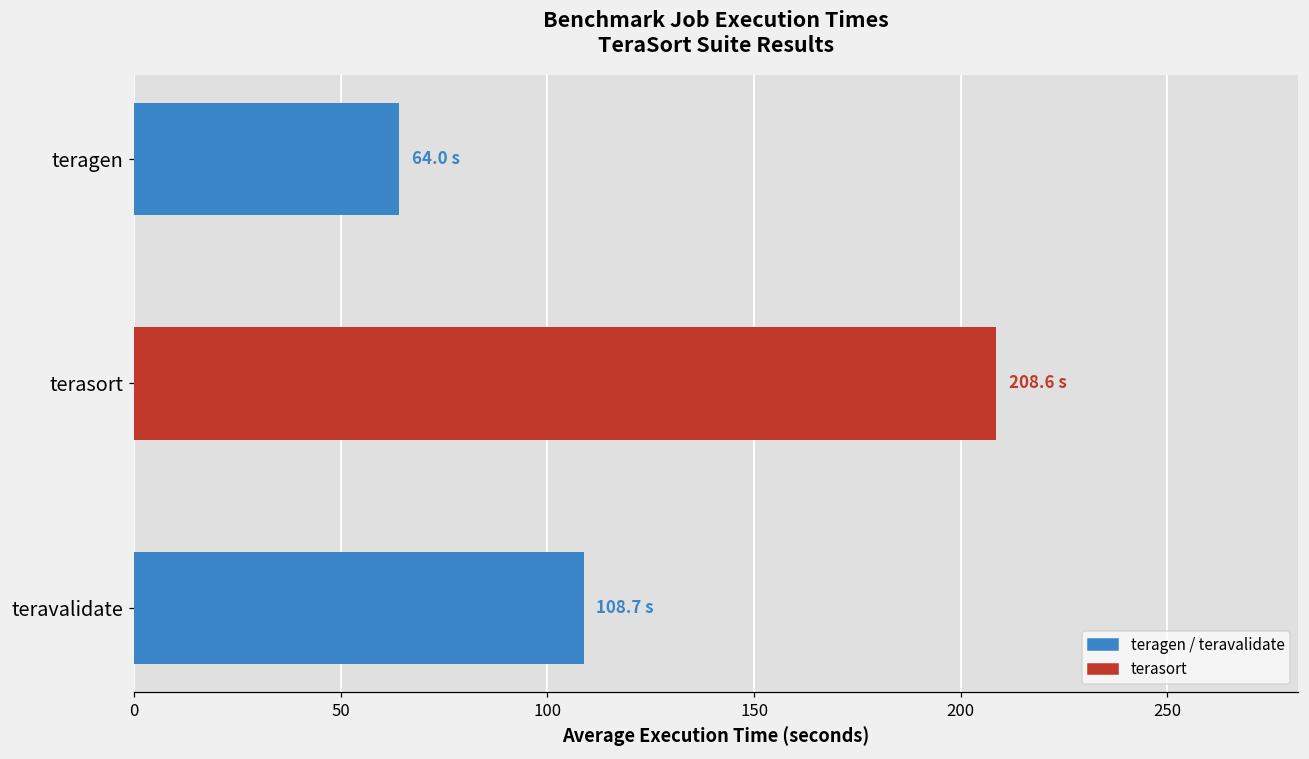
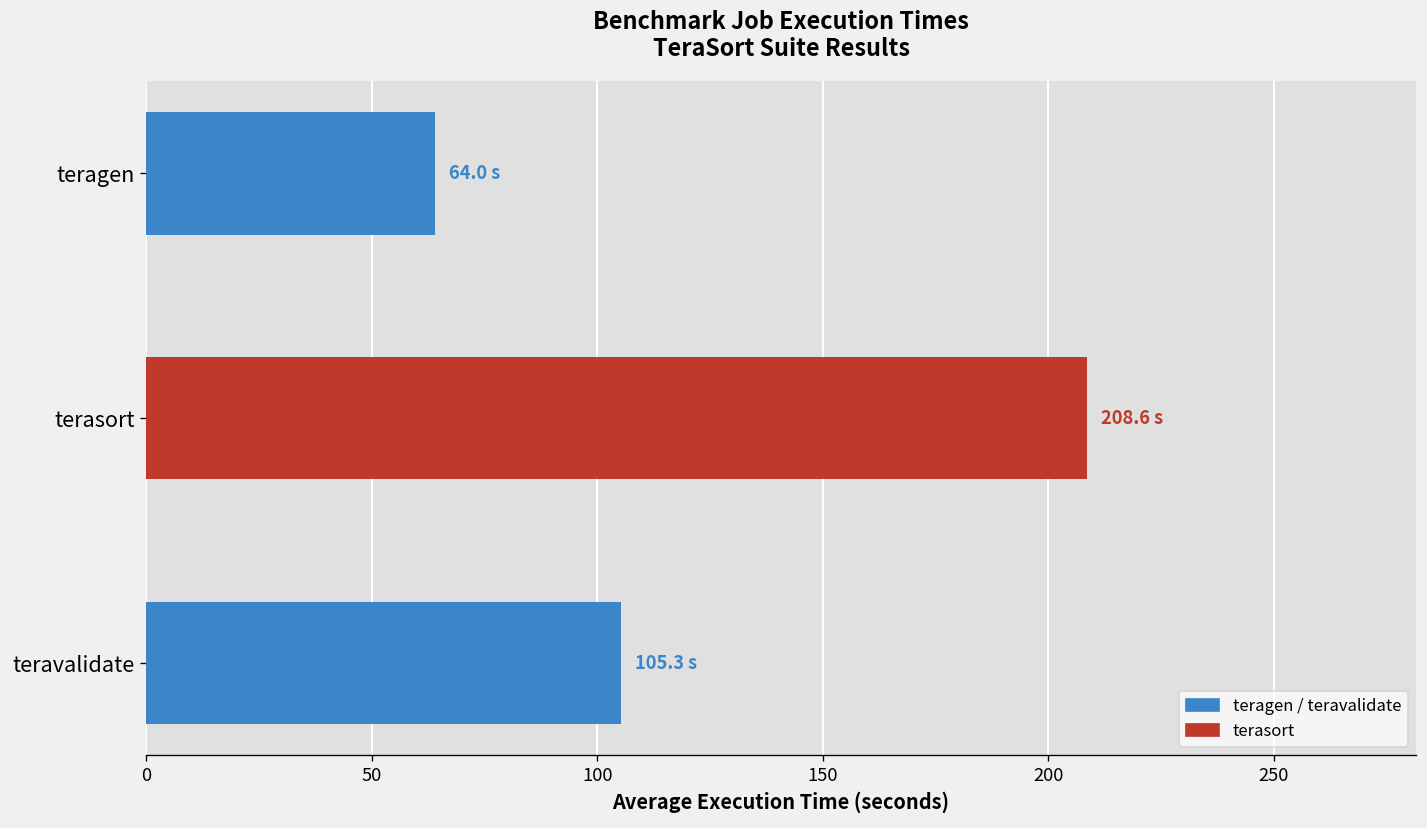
teravalidate: 108.7 -> 105.3
